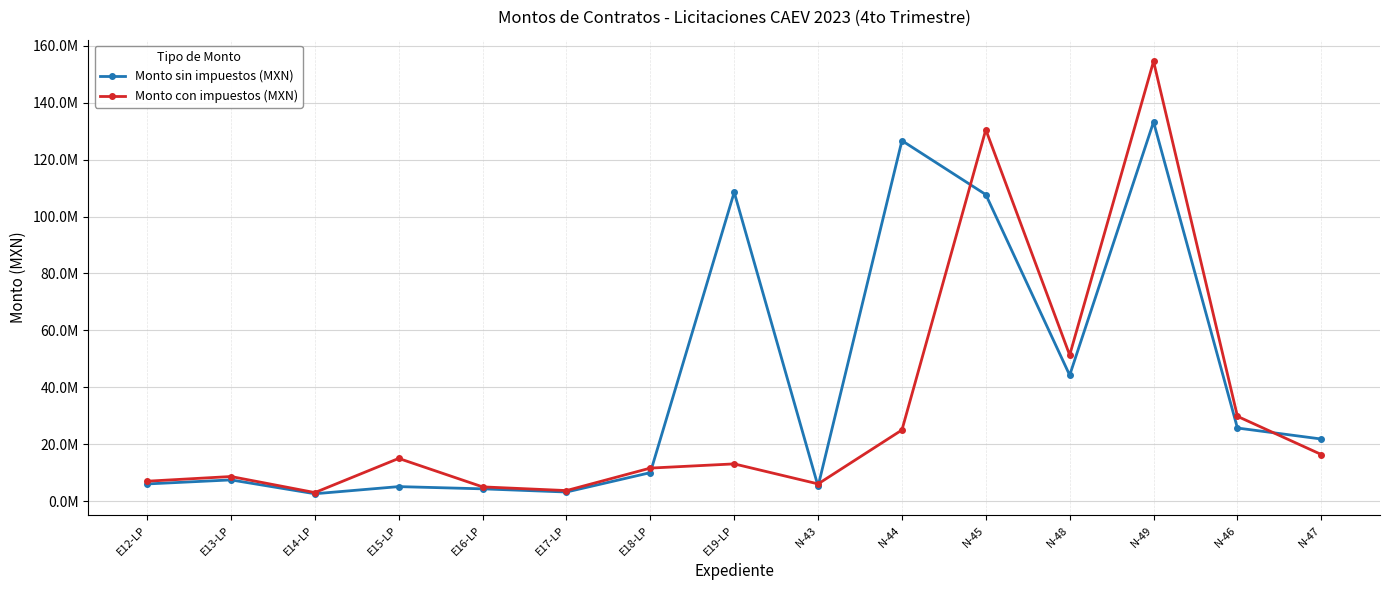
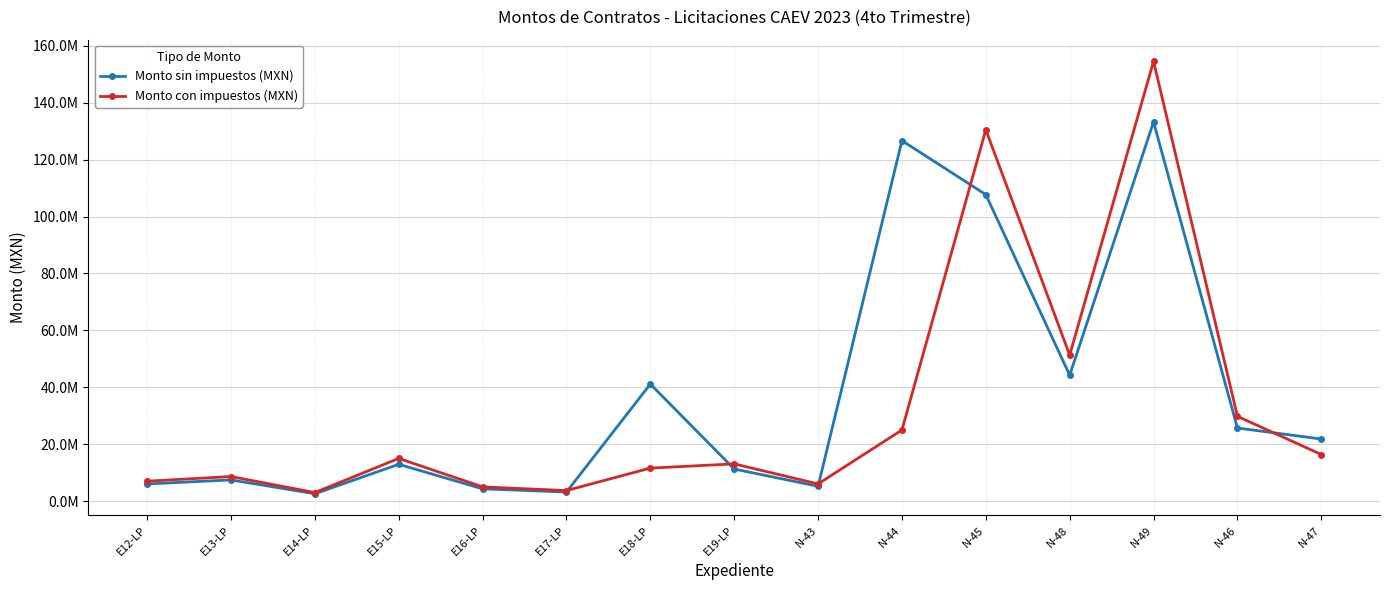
Monto sin impuestos (MXN), E15-LP: 5000000 -> 13000000
Monto sin impuestos (MXN), E18-LP: 10000000 -> 41000000
Monto sin impuestos (MXN), E19-LP: 109000000 -> 11000000
